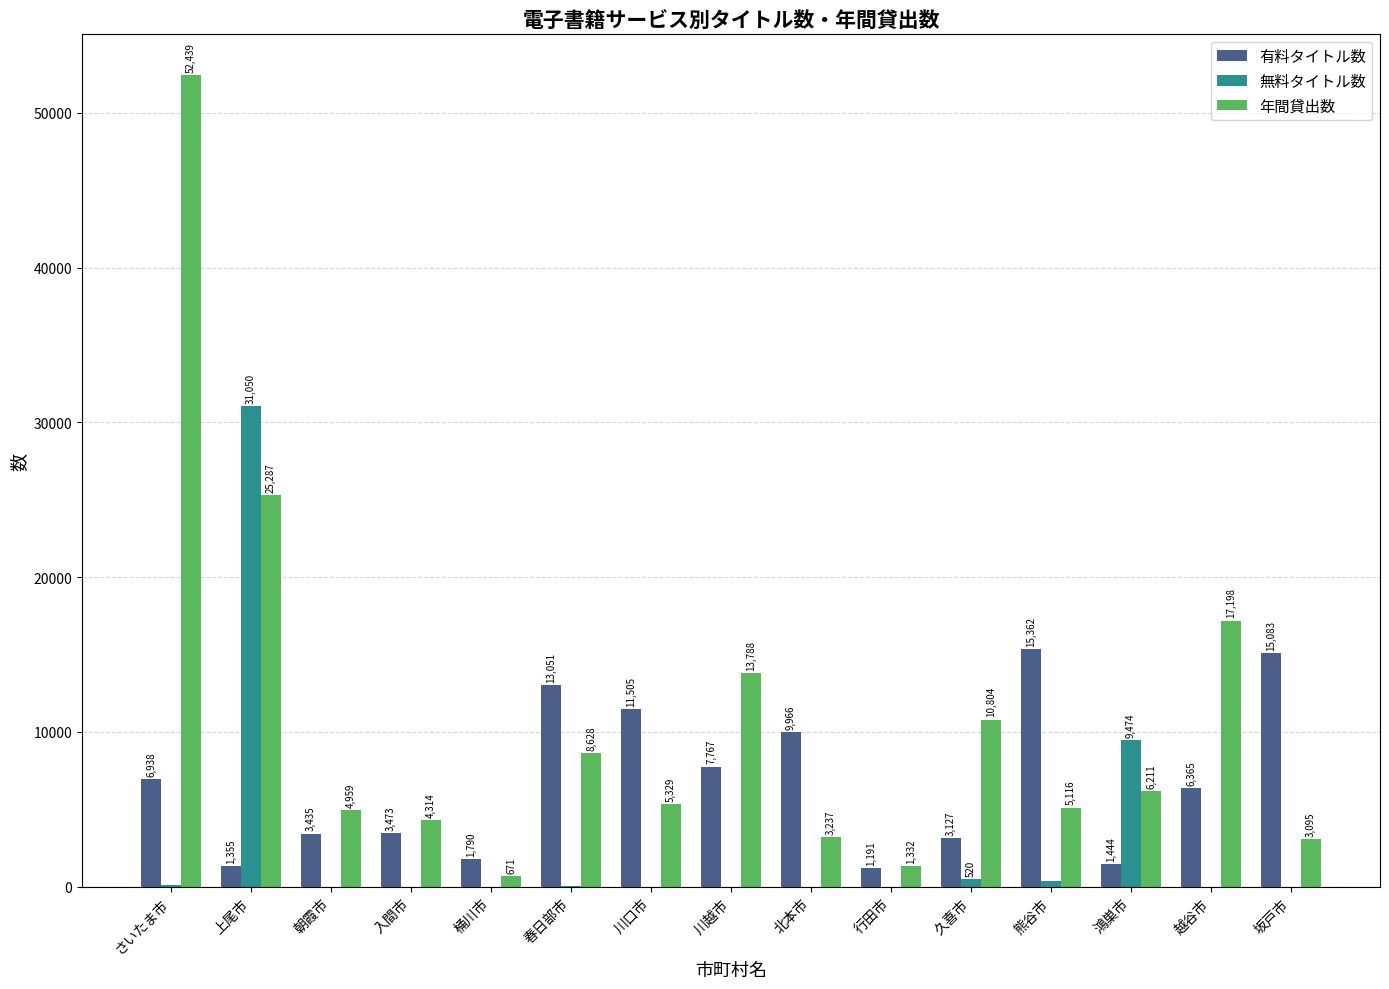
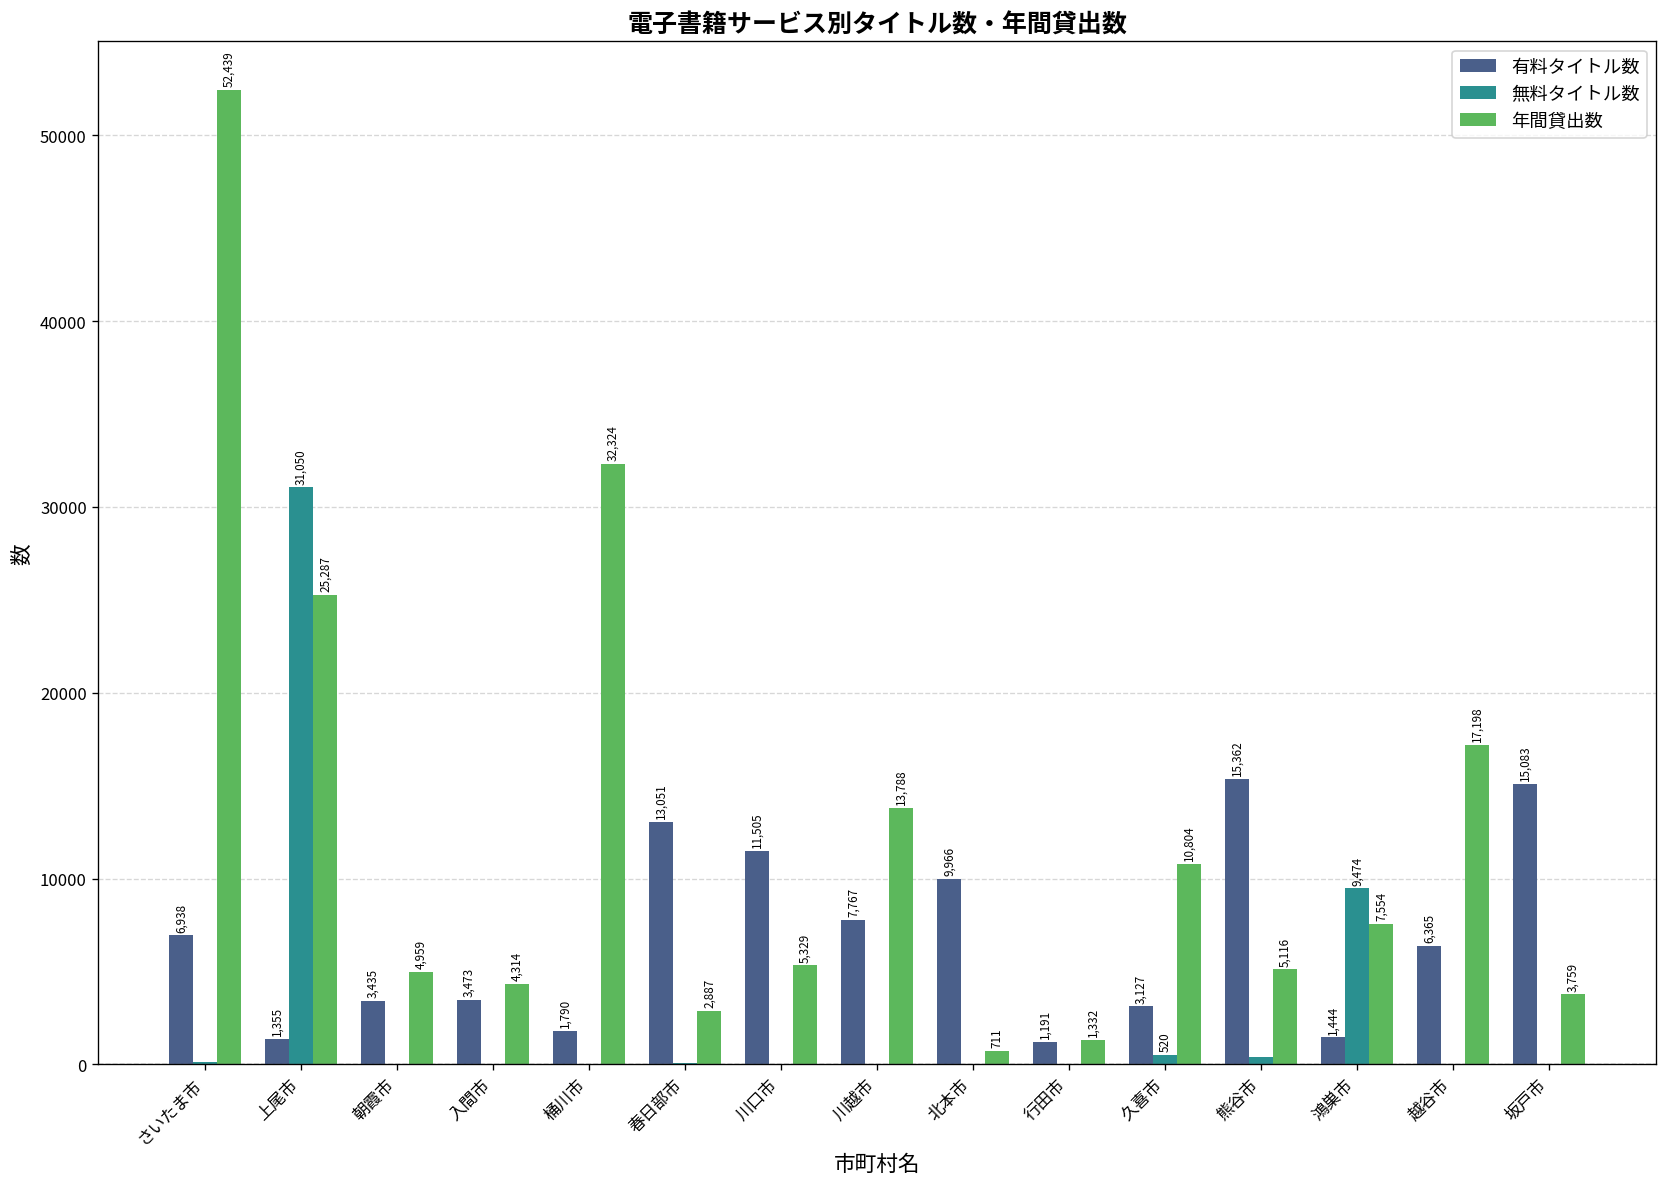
年間貸出数, 桶川市: 671 -> 32,324
年間貸出数, 春日部市: 8,628 -> 2,887
年間貸出数, 北本市: 3,237 -> 711
年間貸出数, 鴻巣市: 6,211 -> 7,554
年間貸出数, 坂戸市: 3,095 -> 3,759
